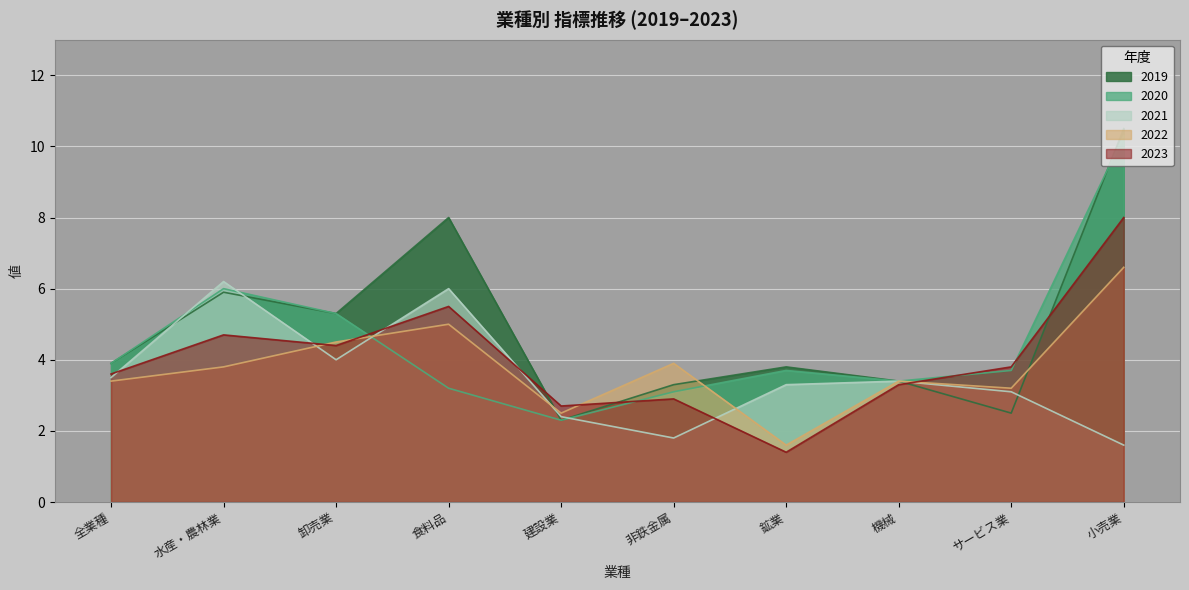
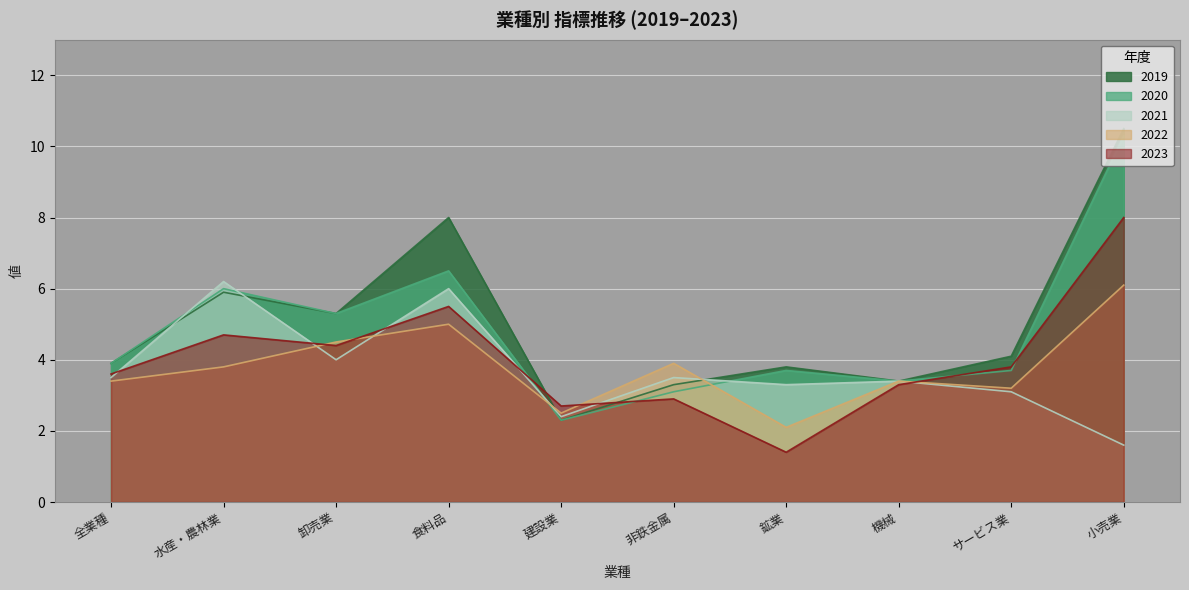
2020, 食料品: 3.2 -> 6.5
2021, 非鉄金属: 1.8 -> 3.5
2022, 鉱業: 1.6 -> 2.1
2019, サービス業: 2.5 -> 4.1
2022, 小売業: 6.6 -> 6.1
